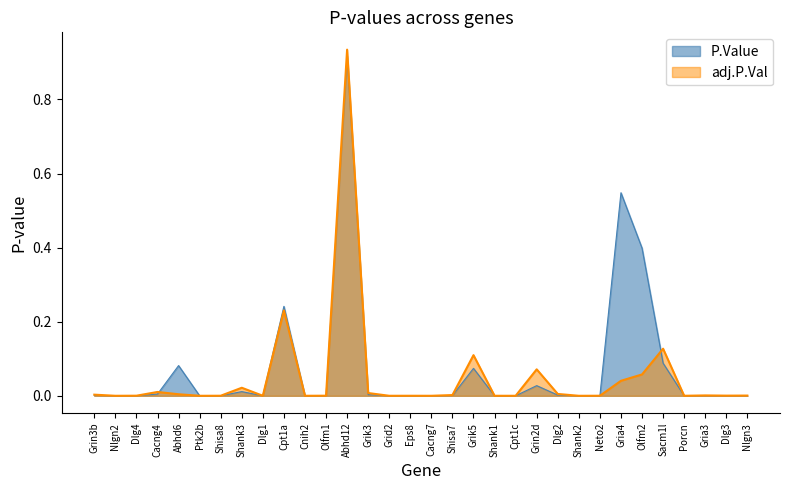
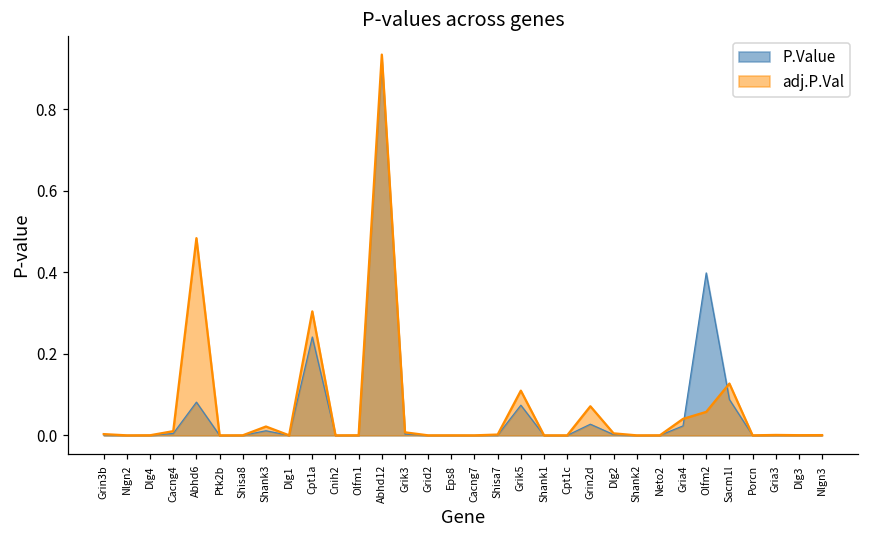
adj.P.Val, Abhd6: 0.00 -> 0.48
adj.P.Val, Cpt1a: 0.23 -> 0.30
P.Value, Gria4: 0.55 -> 0.02
